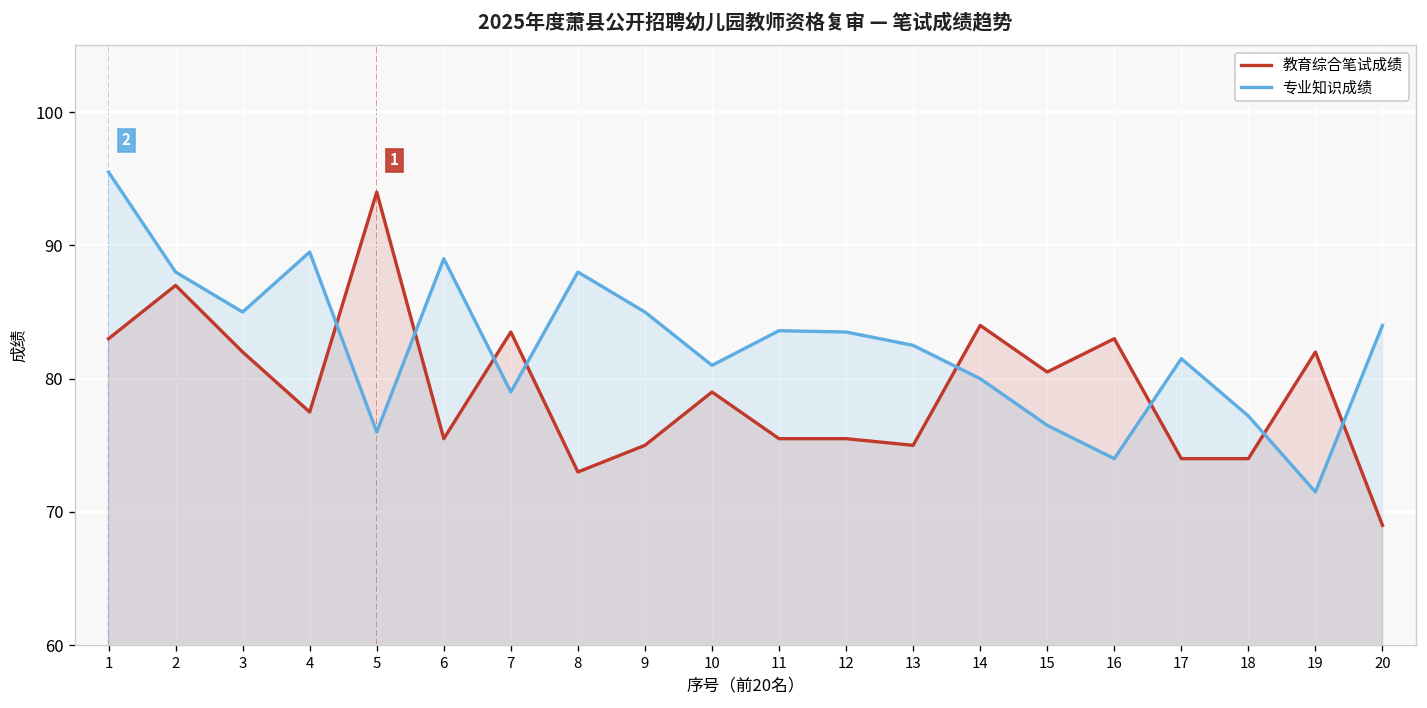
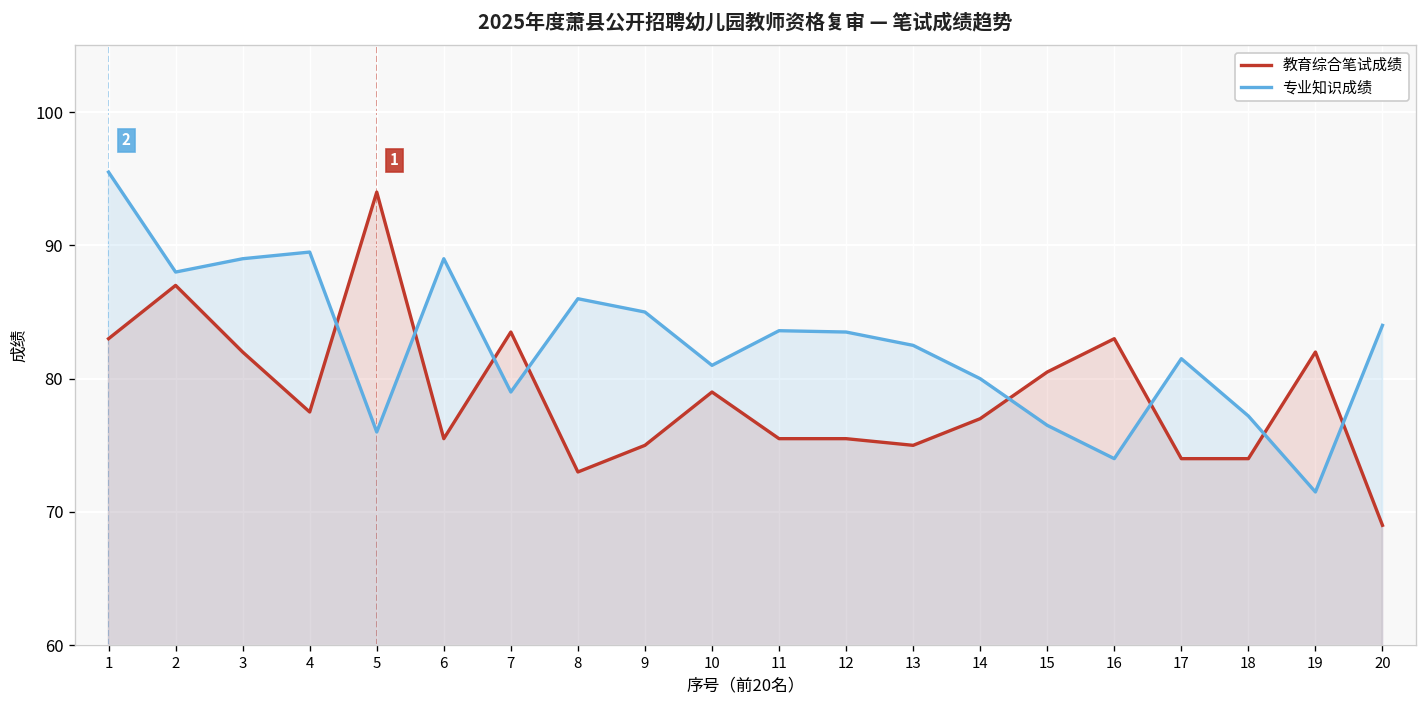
专业知识成绩, 3: 85 -> 89
专业知识成绩, 8: 88 -> 86
教育综合笔试成绩, 14: 84 -> 77
